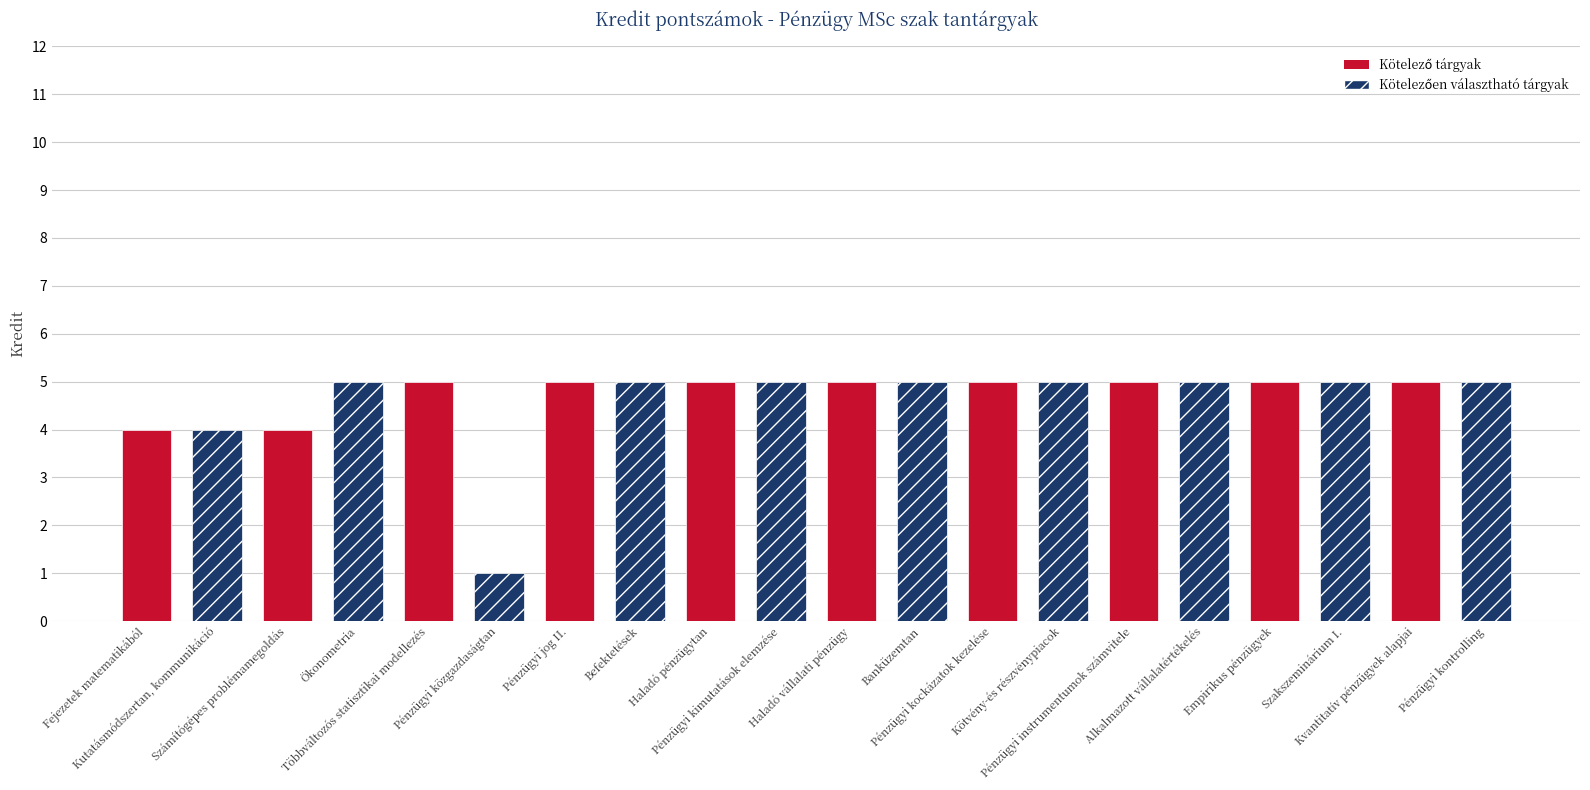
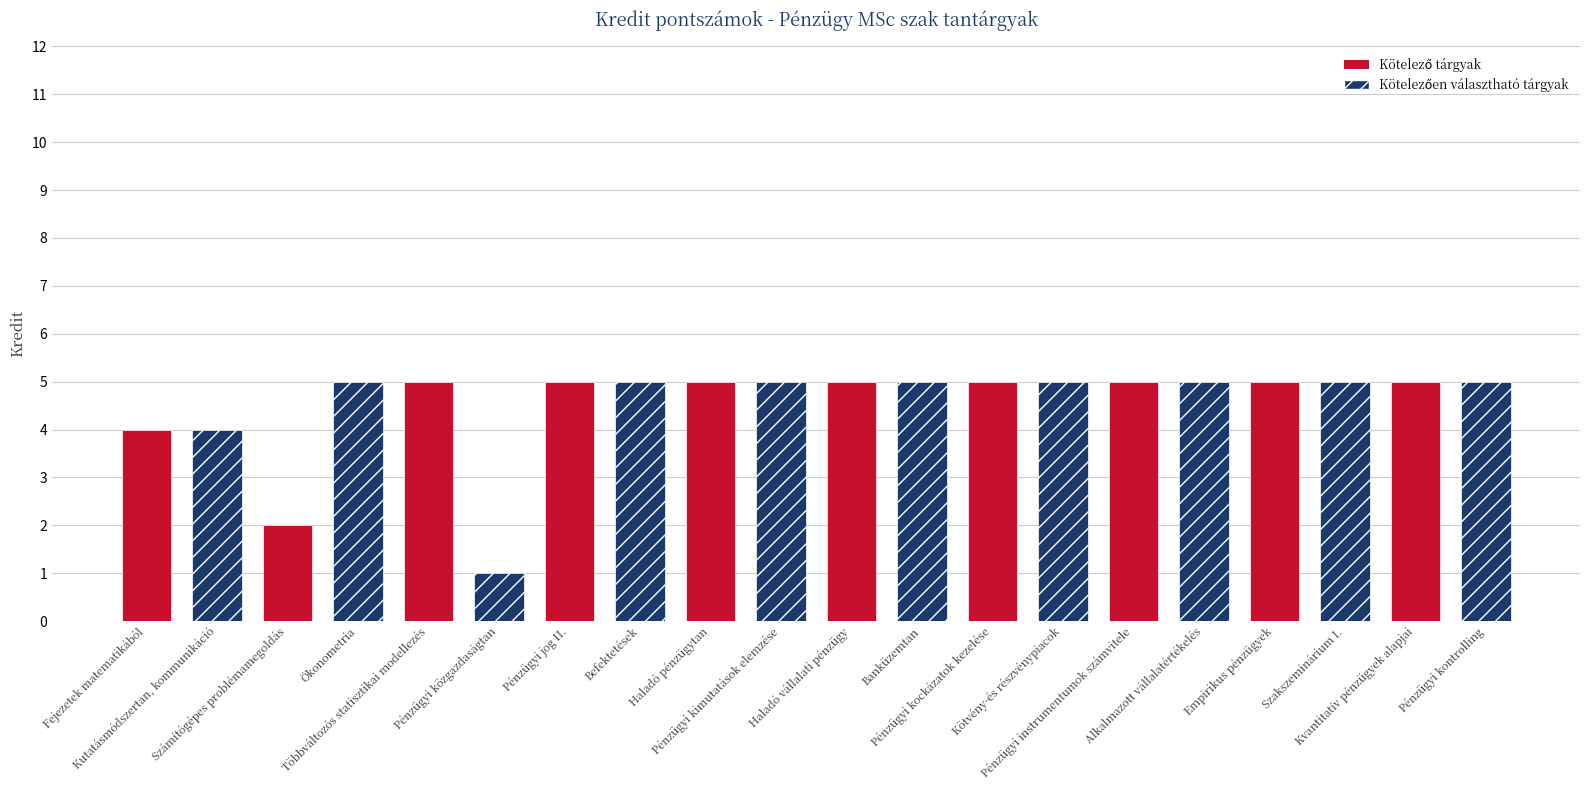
Számítógépes problémamegoldás: 4 -> 2
